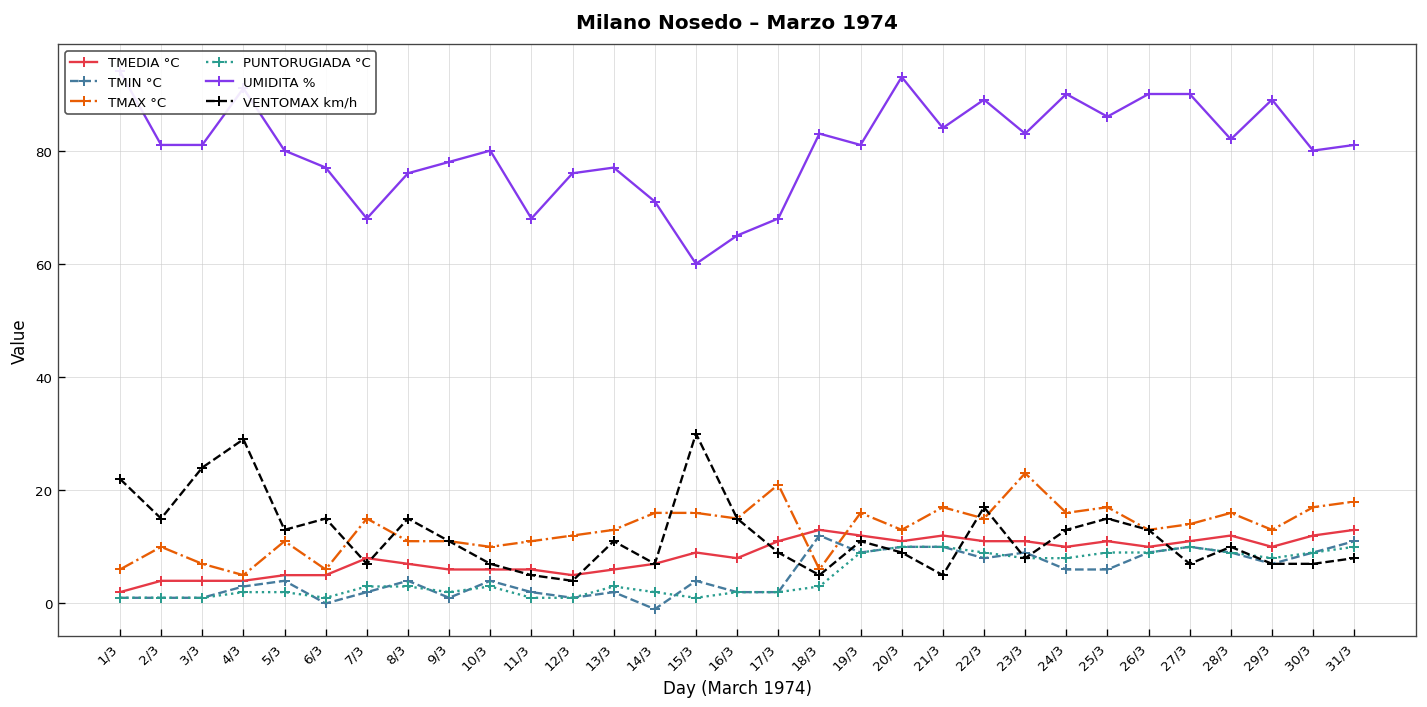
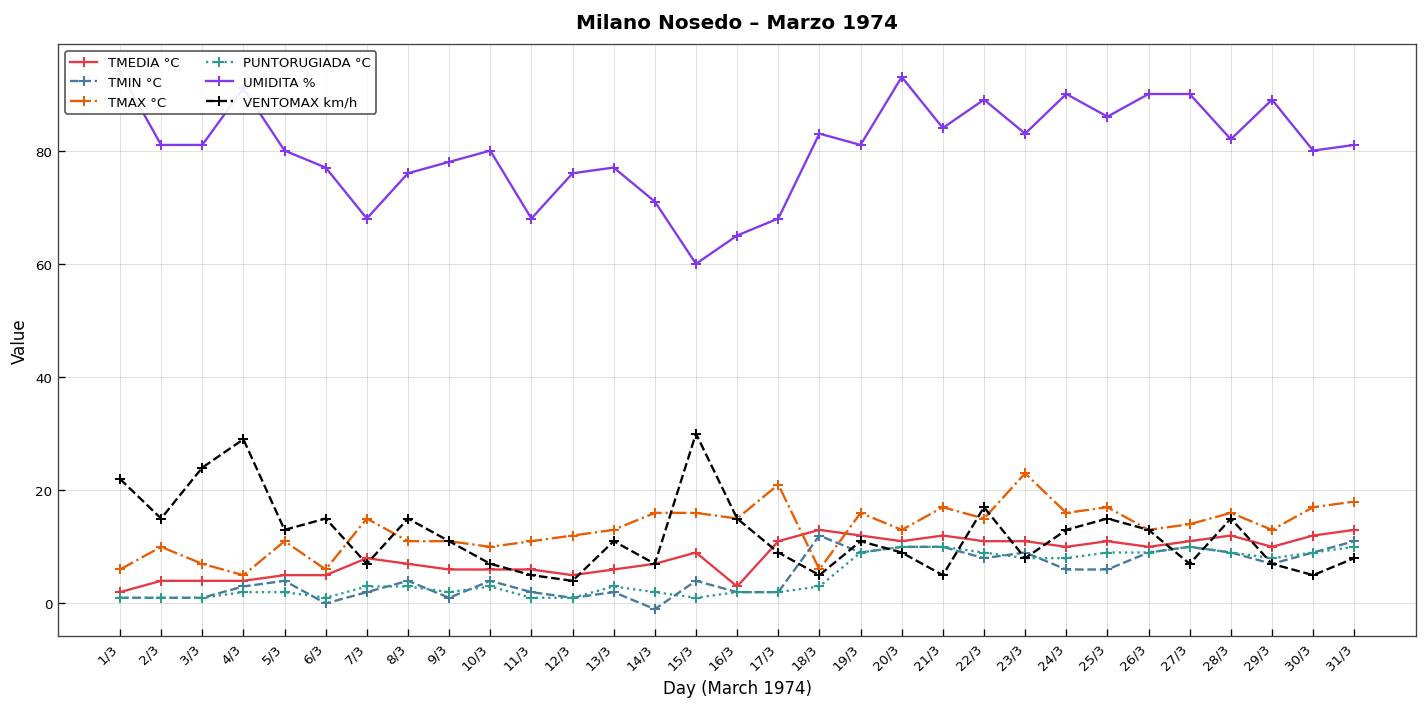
TMEDIA °C, 16/3: 8 -> 3
VENTOMAX km/h, 28/3: 10 -> 15
VENTOMAX km/h, 30/3: 7 -> 5
